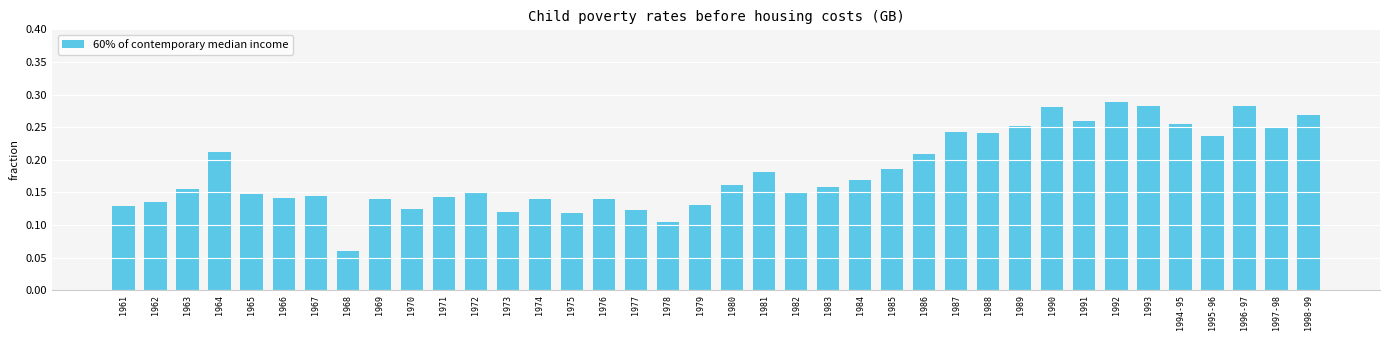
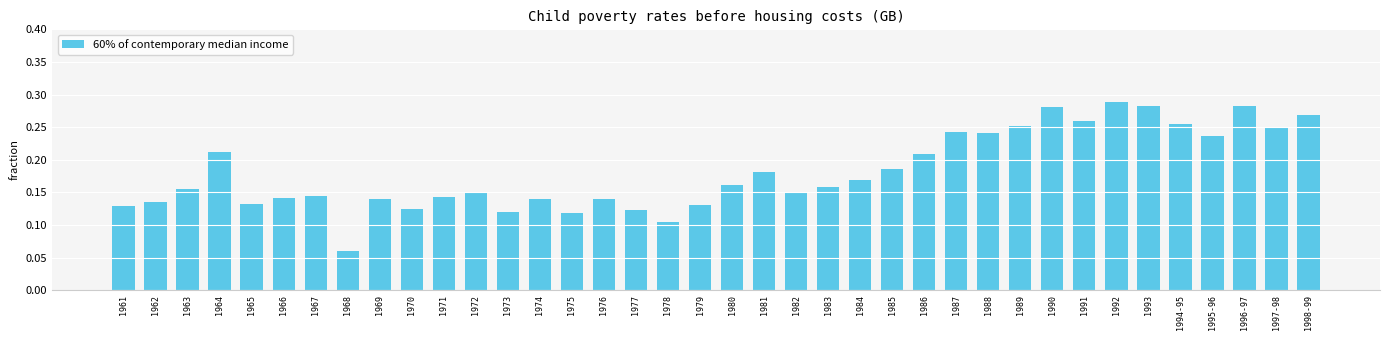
1965: 0.15 -> 0.13
